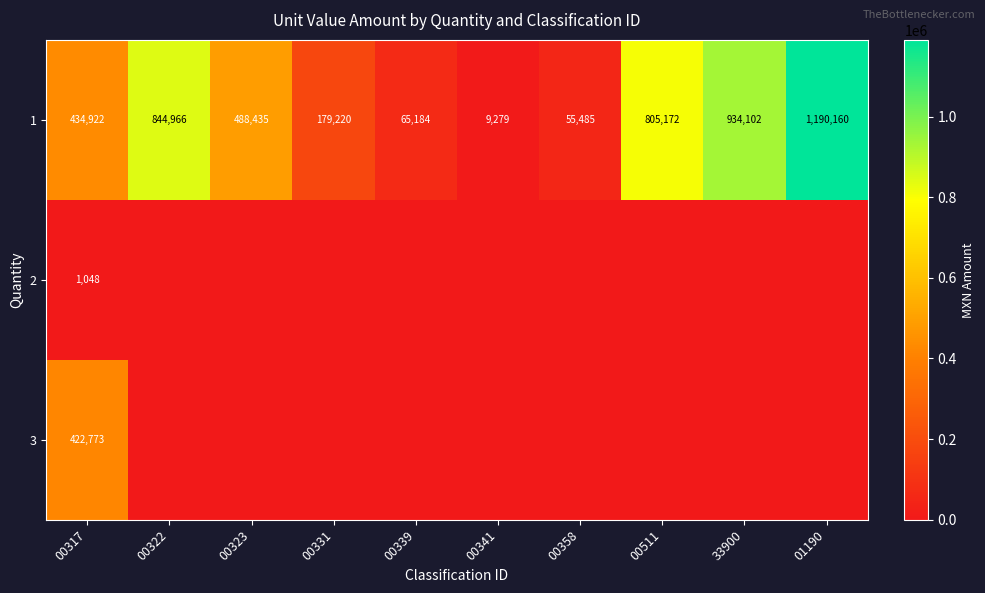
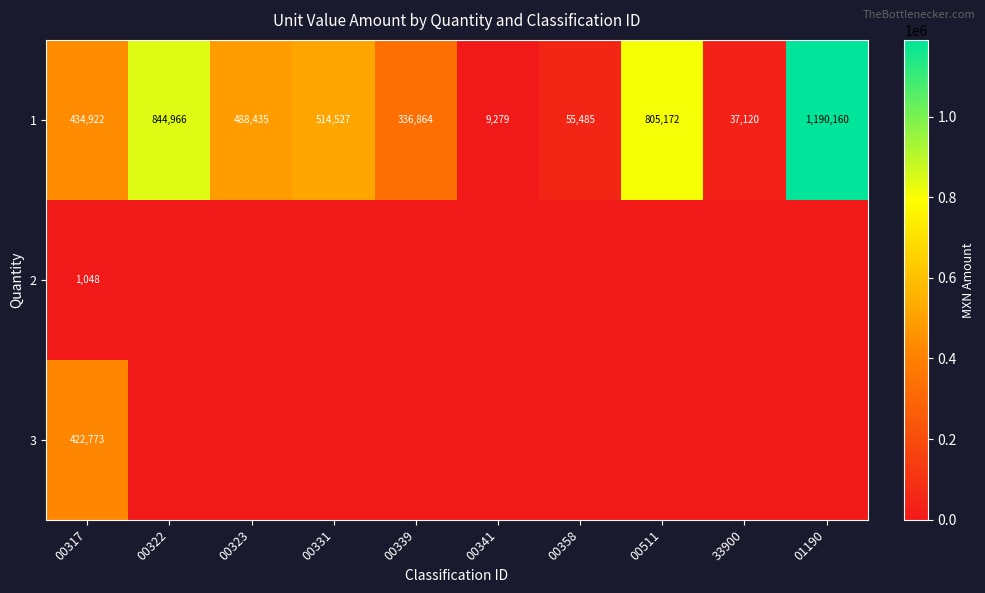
1, 00331: 179,220 -> 514,527
1, 00339: 65,184 -> 336,864
1, 33900: 934,102 -> 37,120
